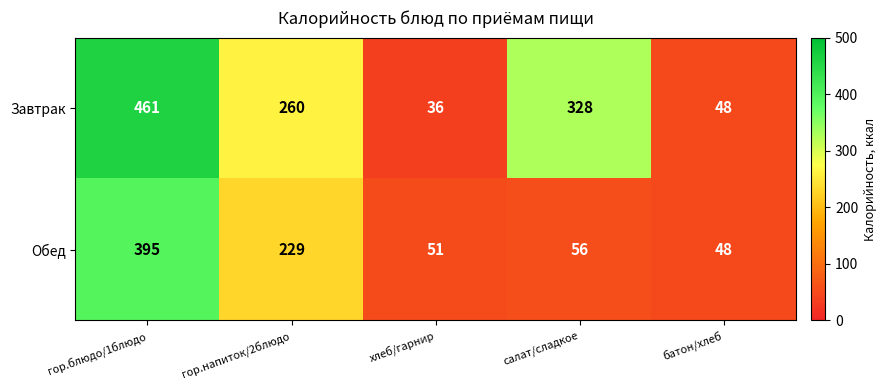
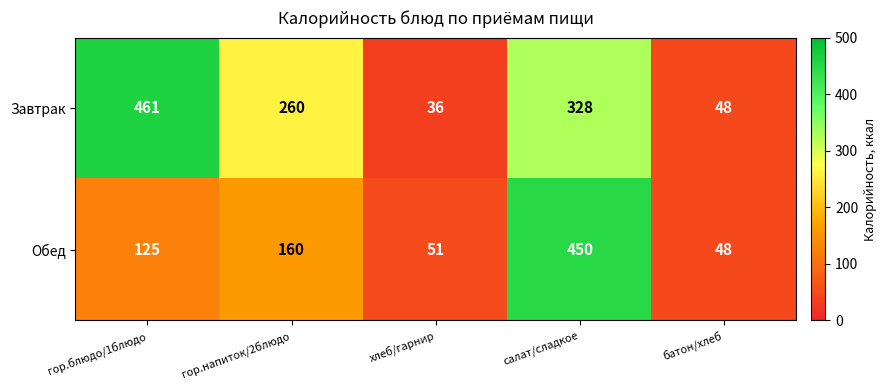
Обед, гор.блюдо/1блюдо: 395 -> 125
Обед, гор.напиток/2блюдо: 229 -> 160
Обед, салат/сладкое: 56 -> 450
